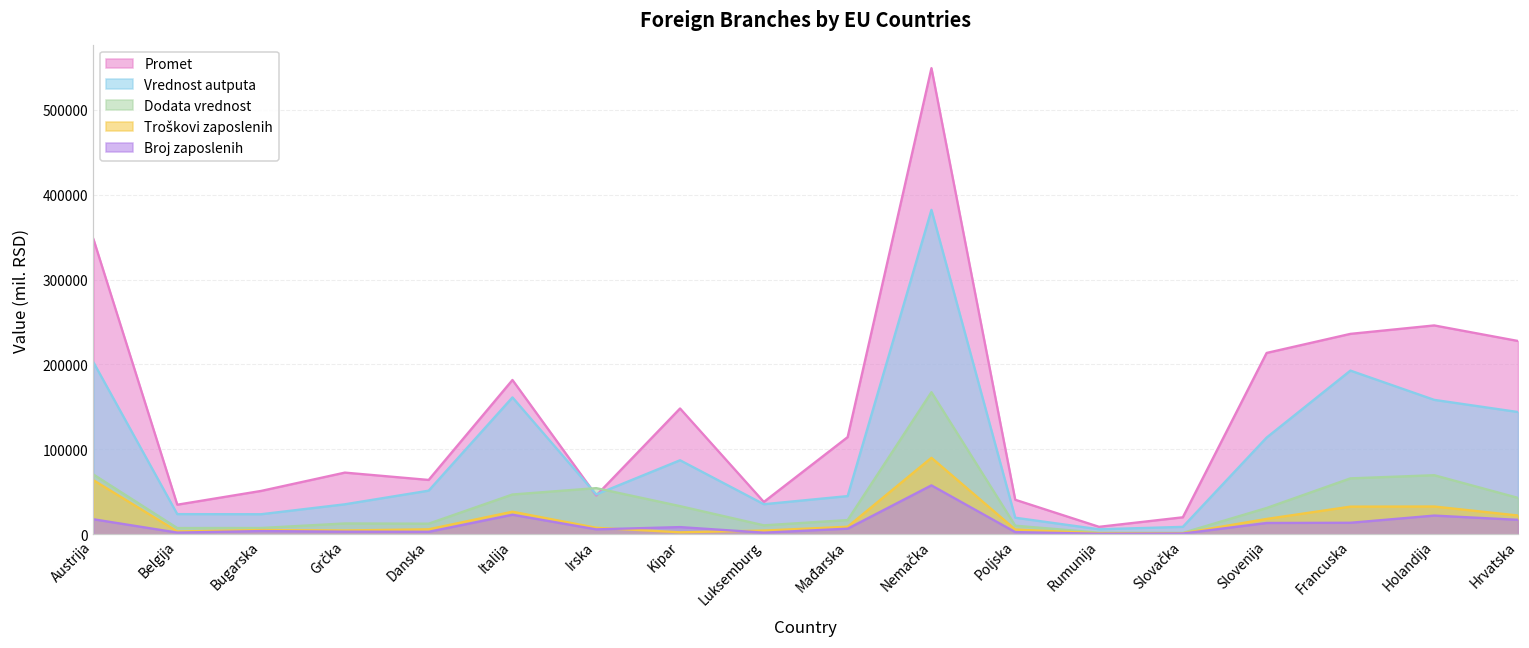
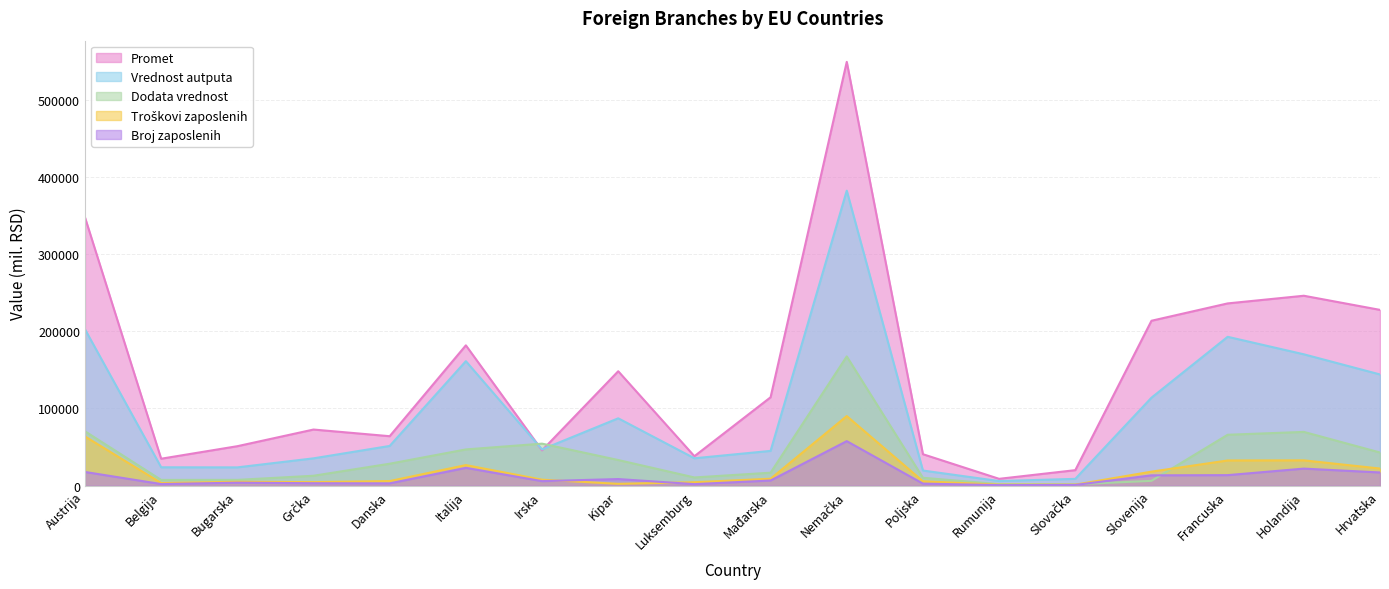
Dodata vrednost, Danska: 10000 -> 30000
Dodata vrednost, Slovenija: 30000 -> 10000
Vrednost autputa, Holandija: 160000 -> 170000
